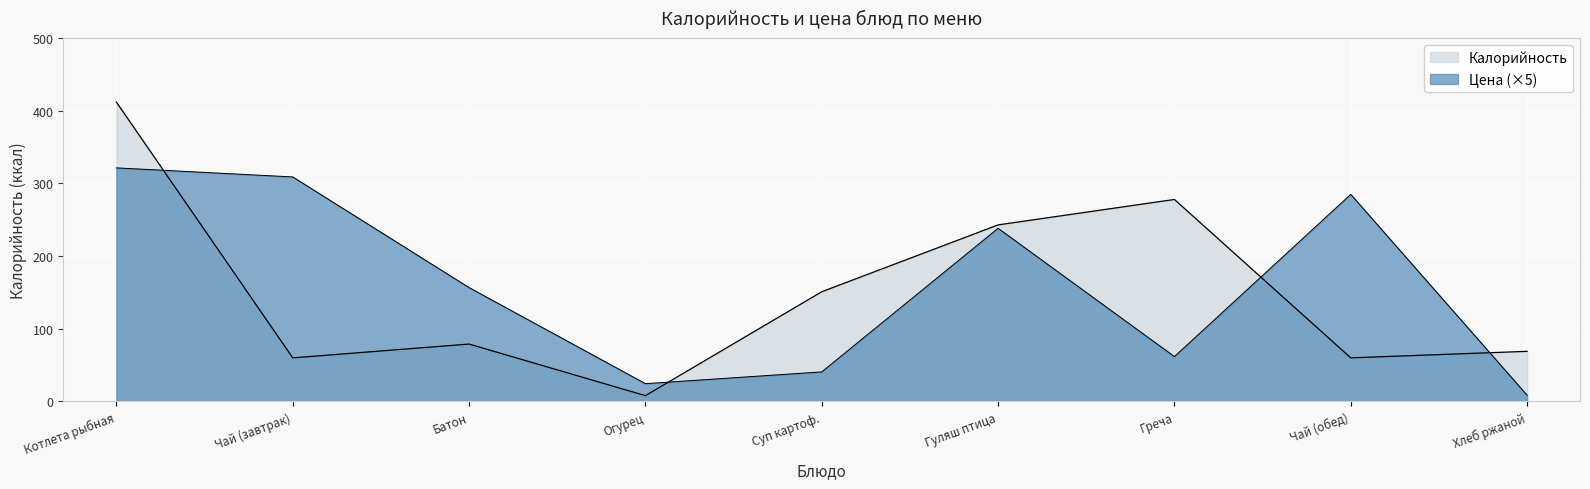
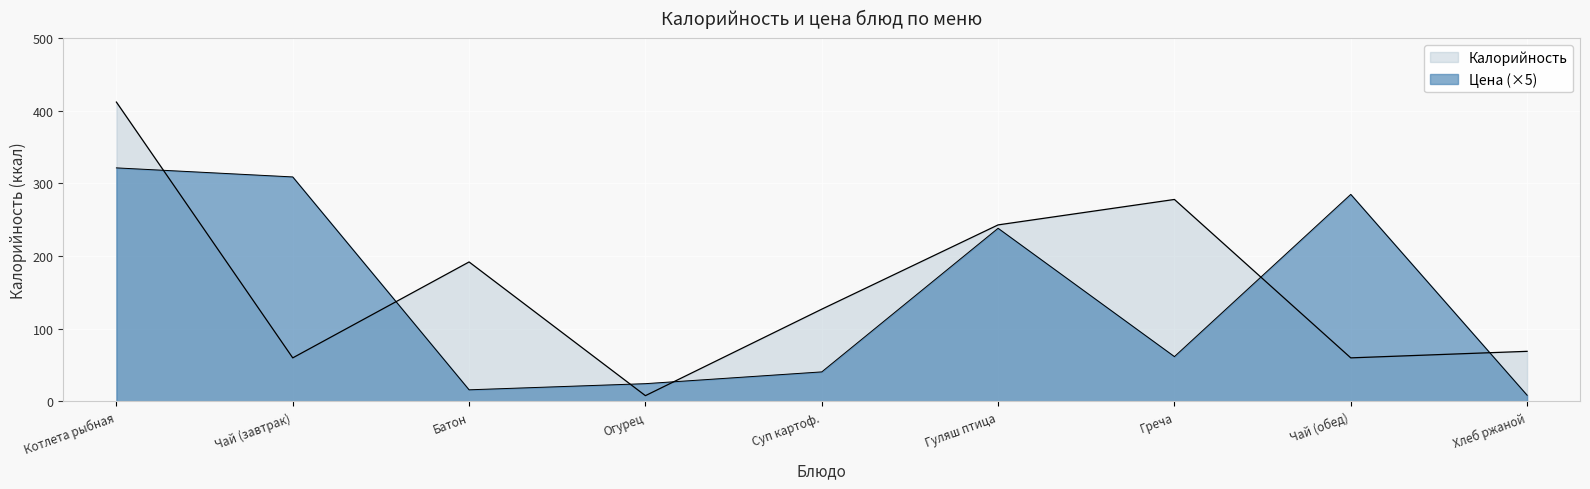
Калорийность, Батон: 80 -> 190
Цена (×5), Батон: 160 -> 20
Калорийность, Суп картоф.: 150 -> 130
